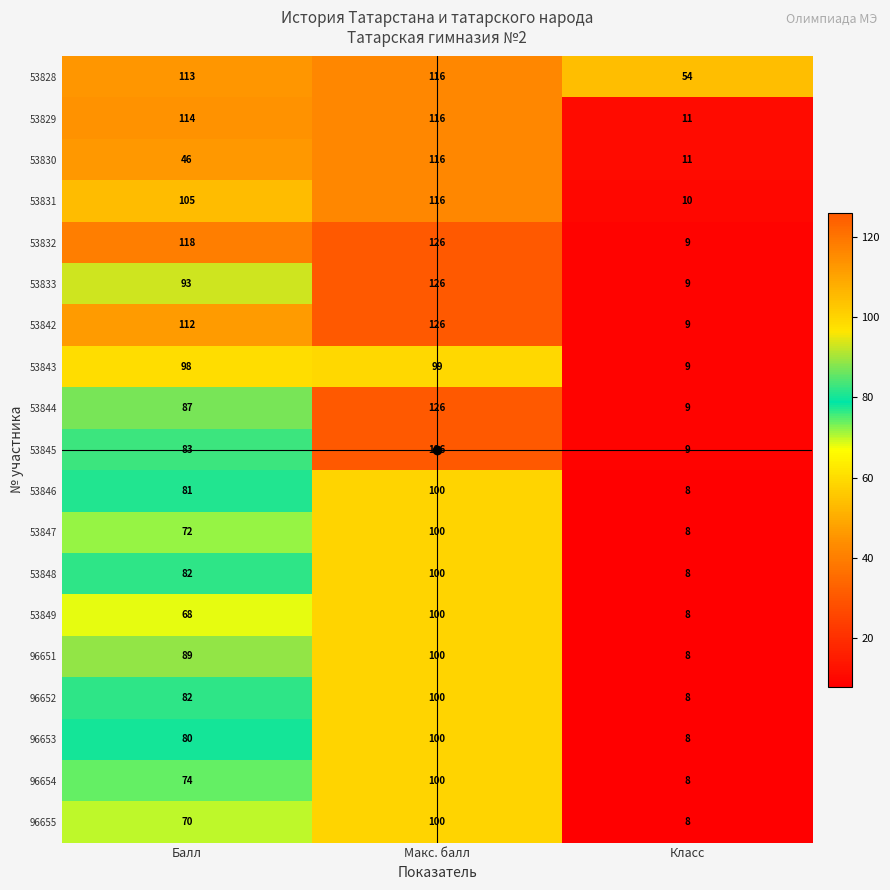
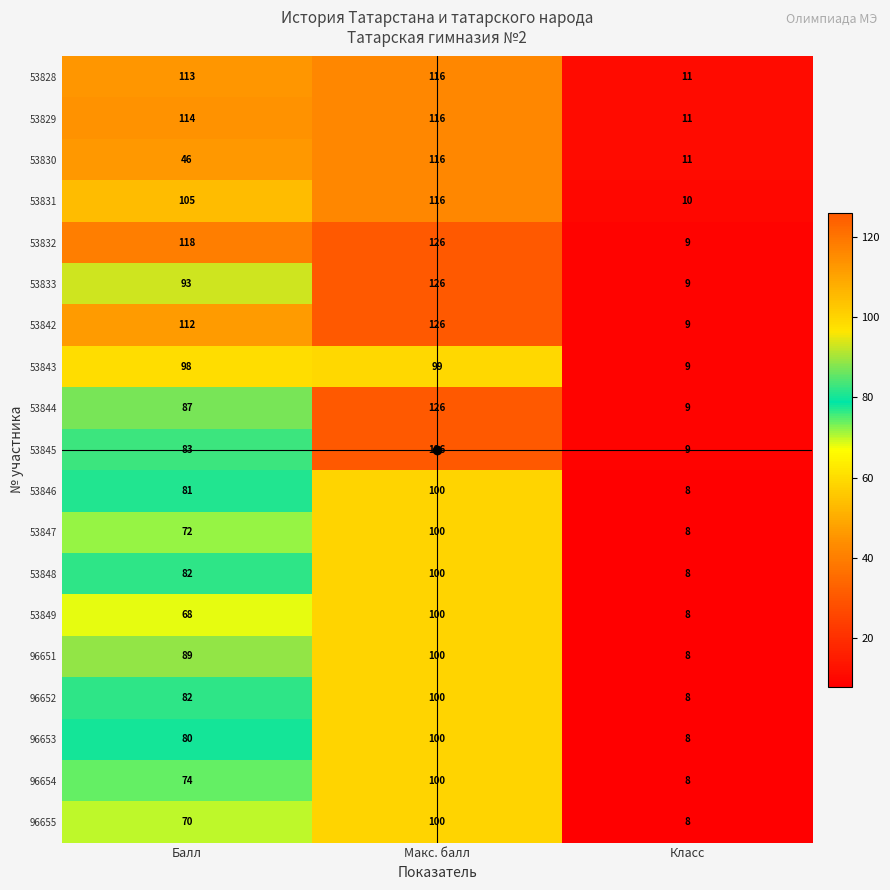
53828, Класс: 54 -> 11
